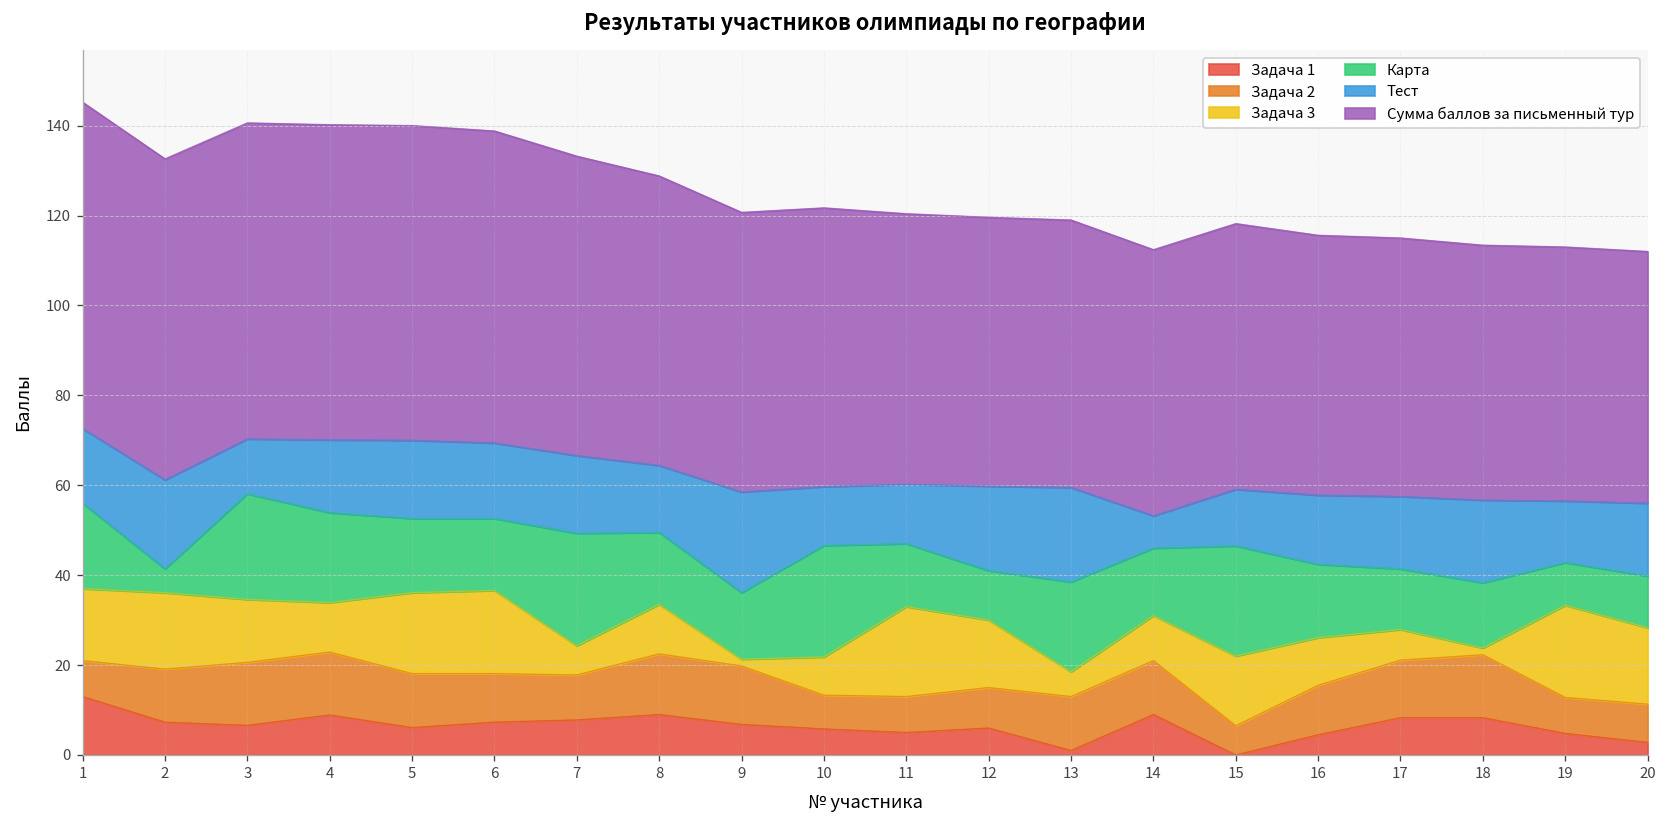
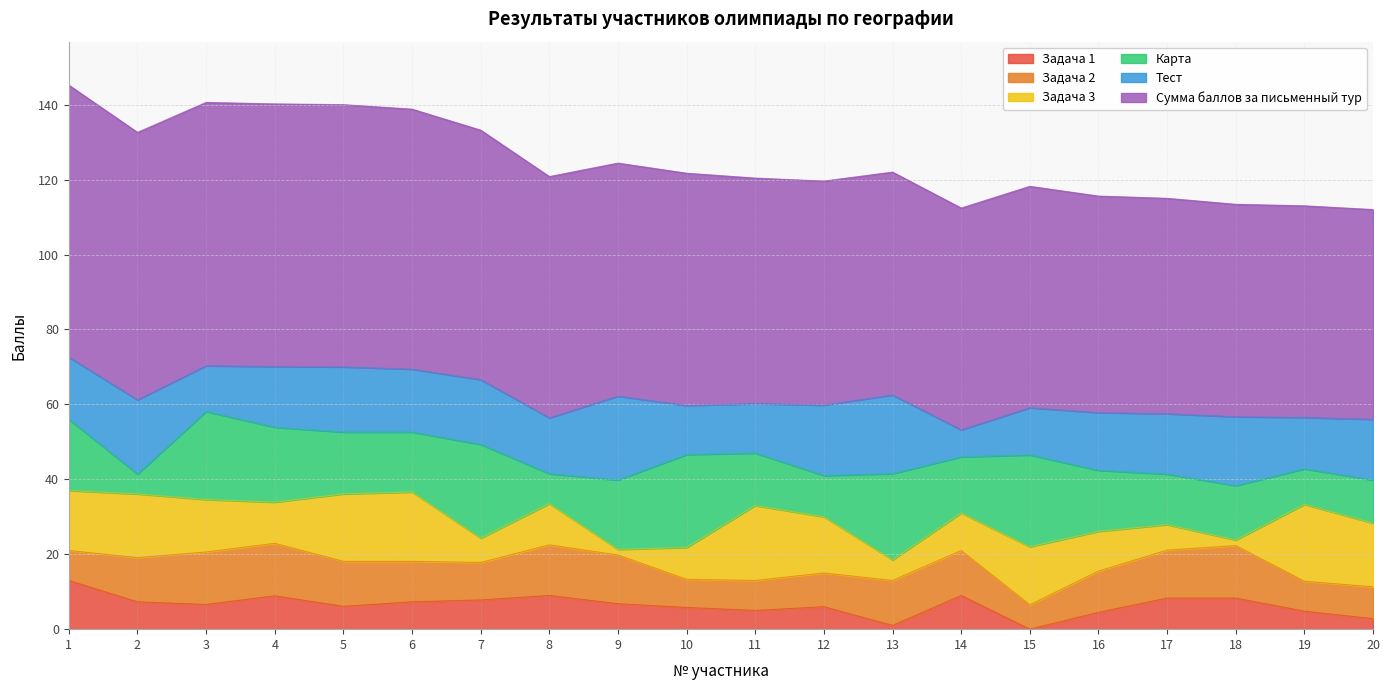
Карта, 8: 16 -> 8
Карта, 9: 15 -> 18
Карта, 13: 20 -> 23
